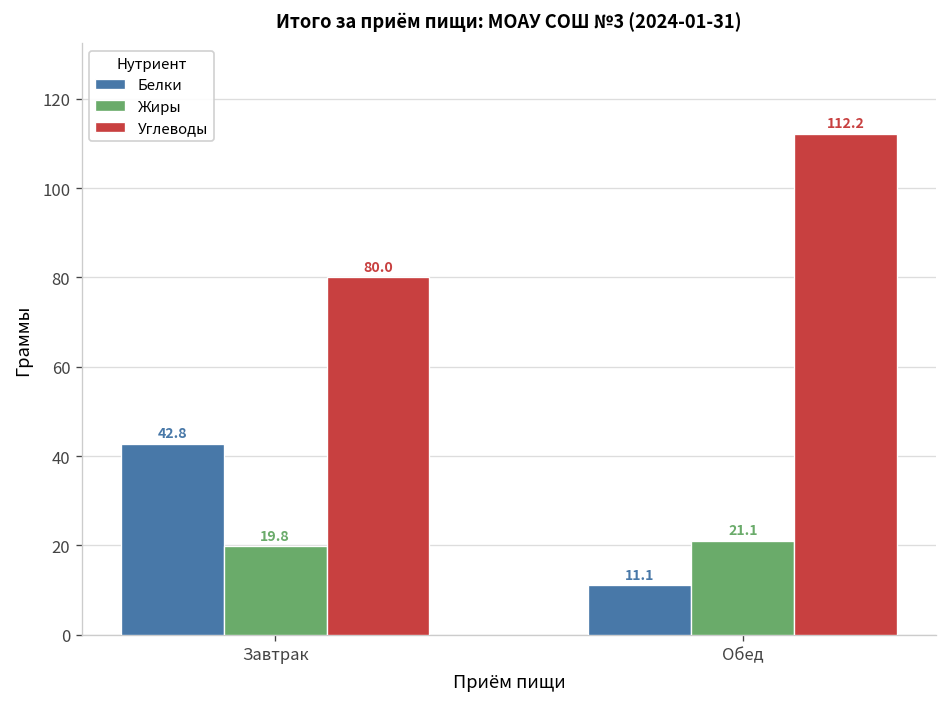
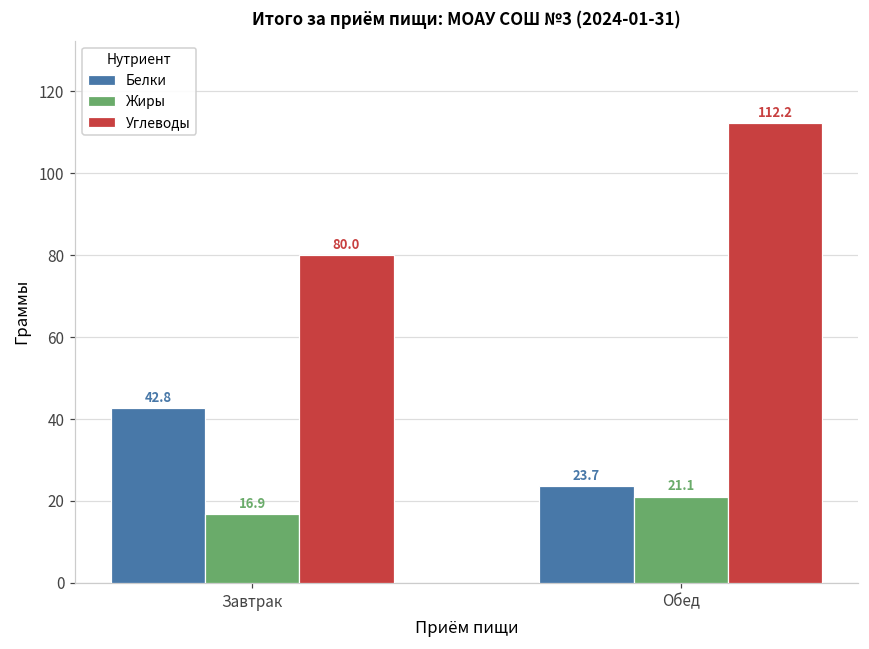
Жиры, Завтрак: 19.8 -> 16.9
Белки, Обед: 11.1 -> 23.7
